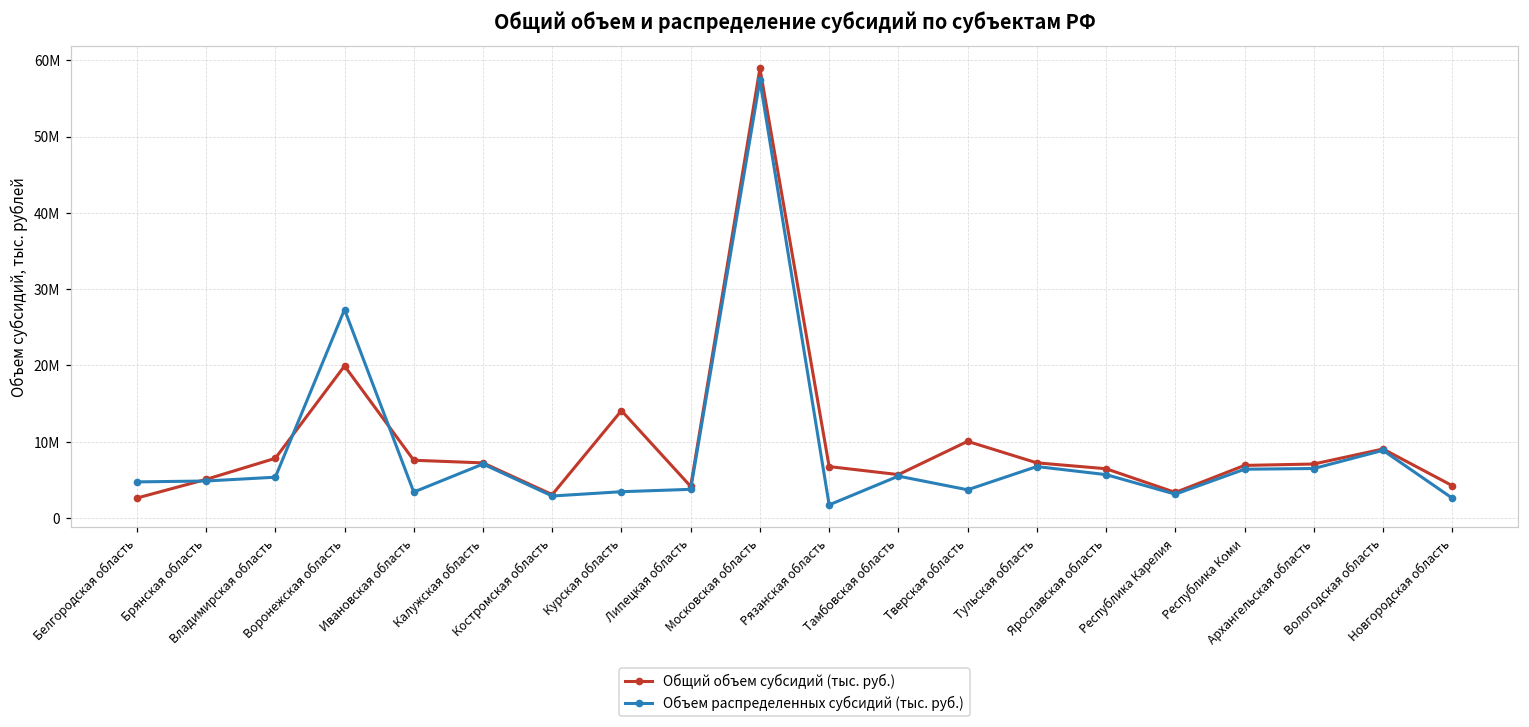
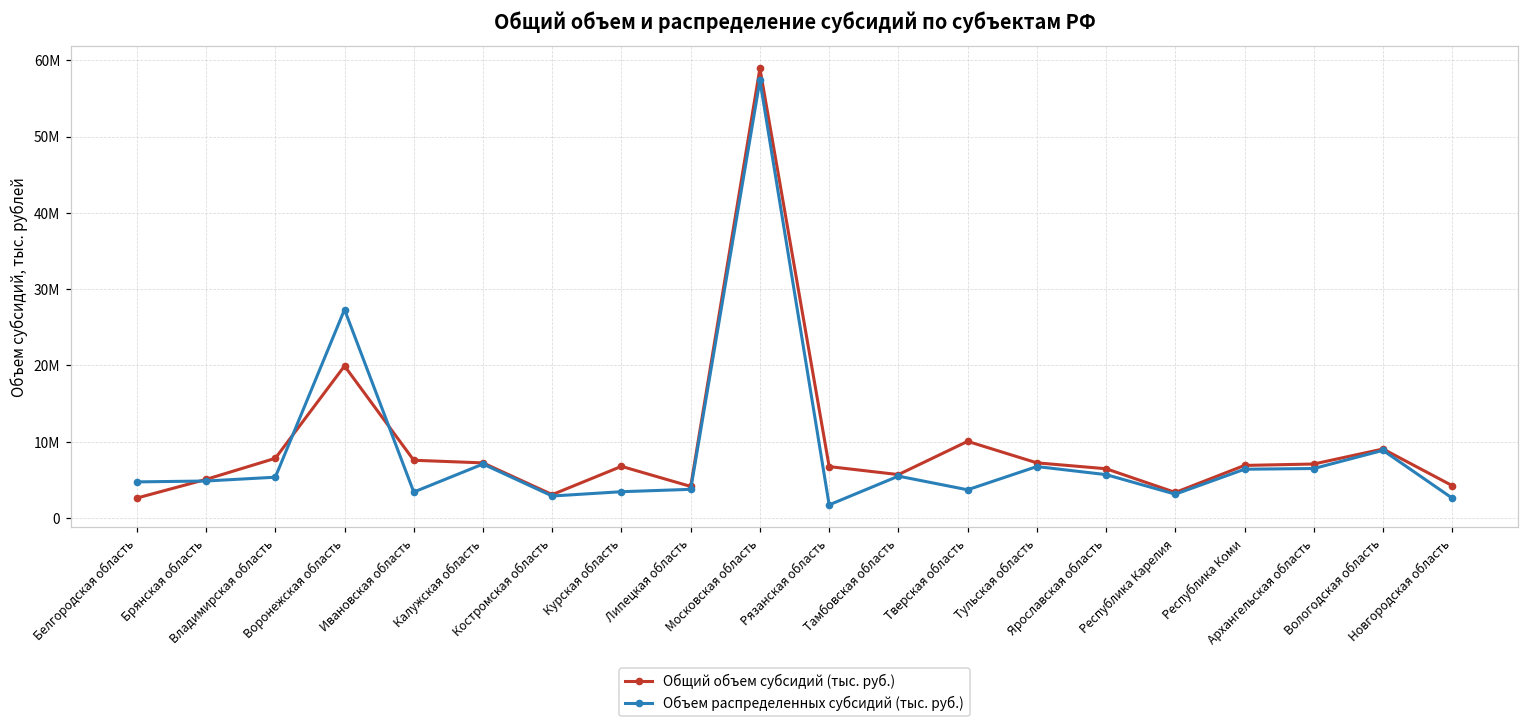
Общий объем субсидий (тыс. руб.), Курская область: 14000000 -> 7000000
